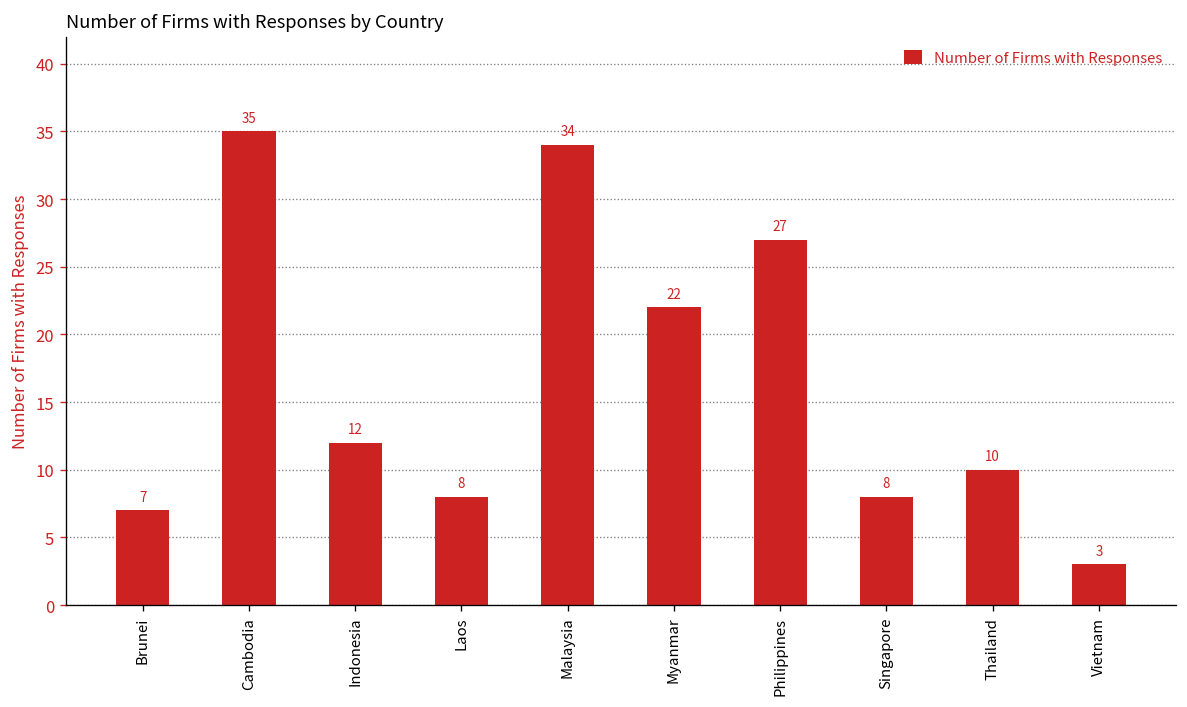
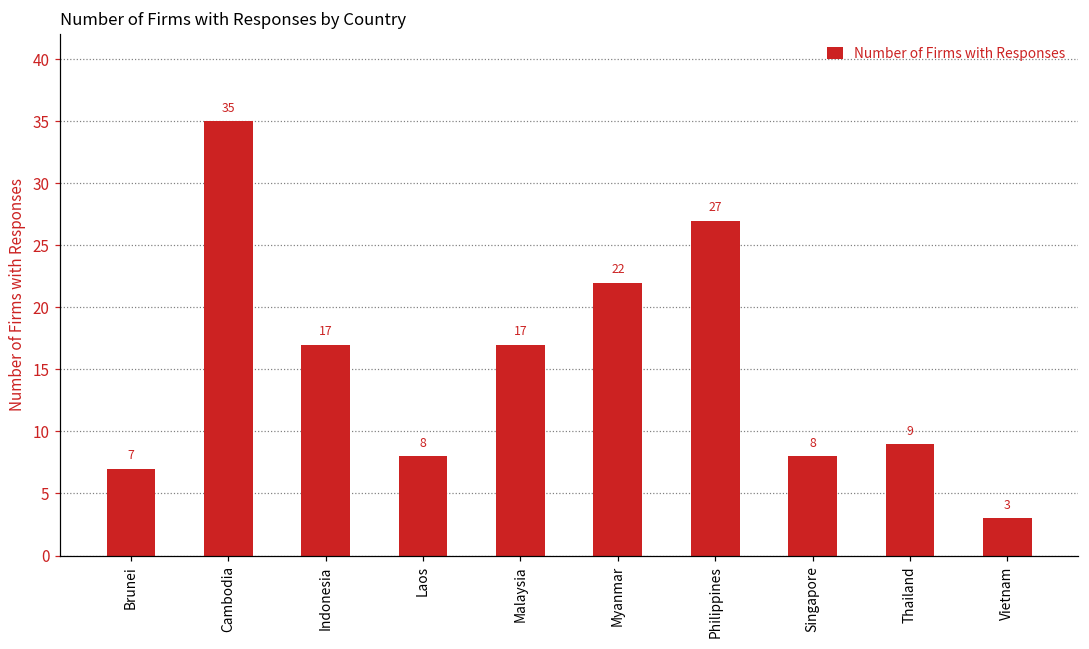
Indonesia: 12 -> 17
Malaysia: 34 -> 17
Thailand: 10 -> 9
